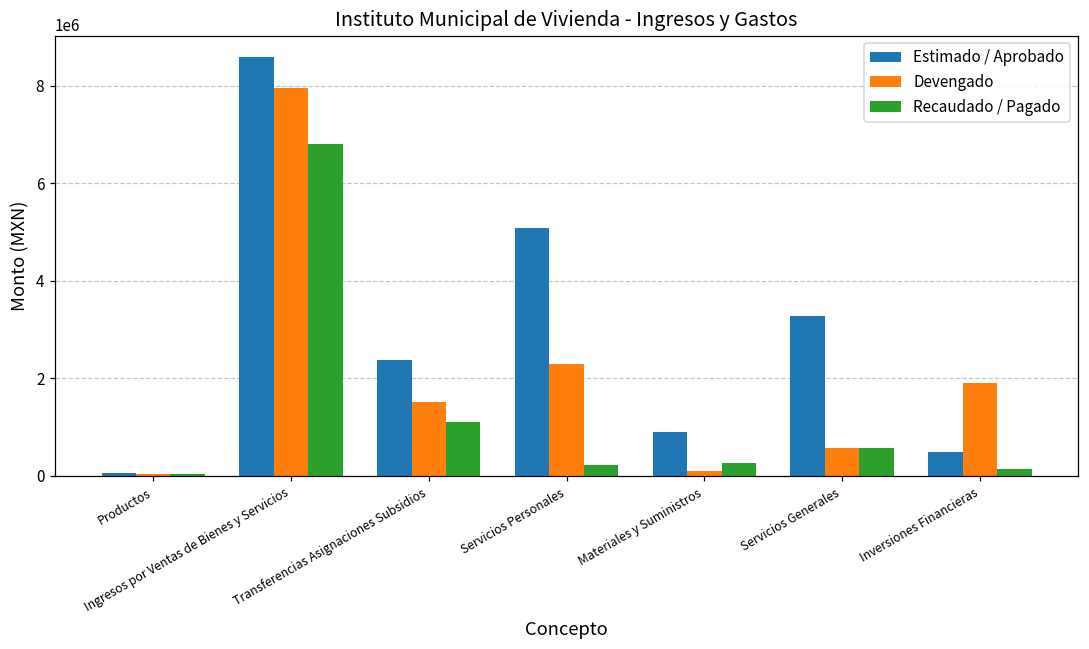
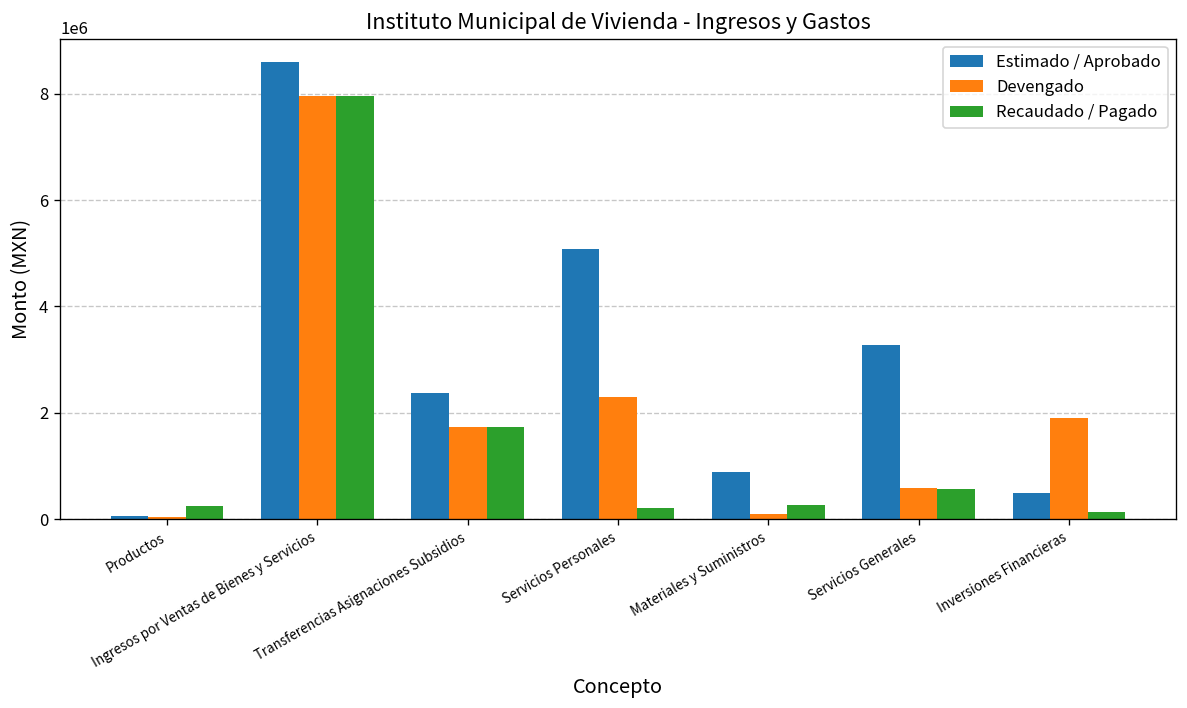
Recaudado / Pagado, Productos: 0 -> 200000
Recaudado / Pagado, Ingresos por Ventas de Bienes y Servicios: 6800000 -> 8000000
Devengado, Transferencias Asignaciones Subsidios: 1500000 -> 1700000
Recaudado / Pagado, Transferencias Asignaciones Subsidios: 1100000 -> 1700000
